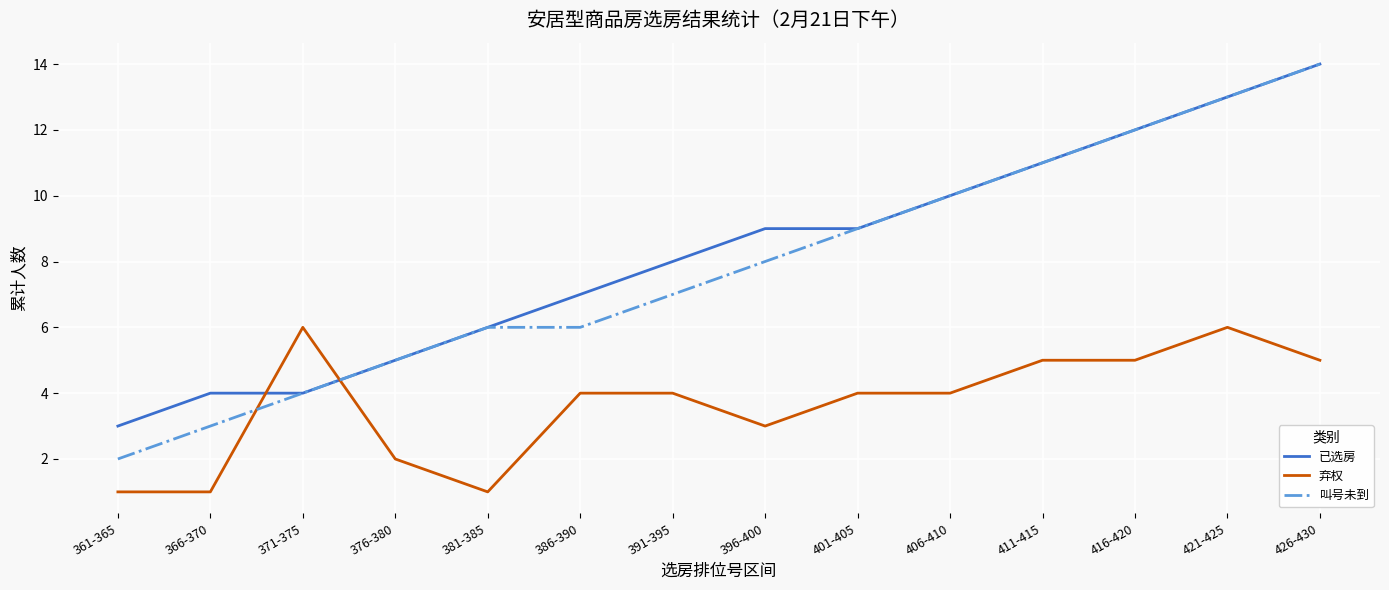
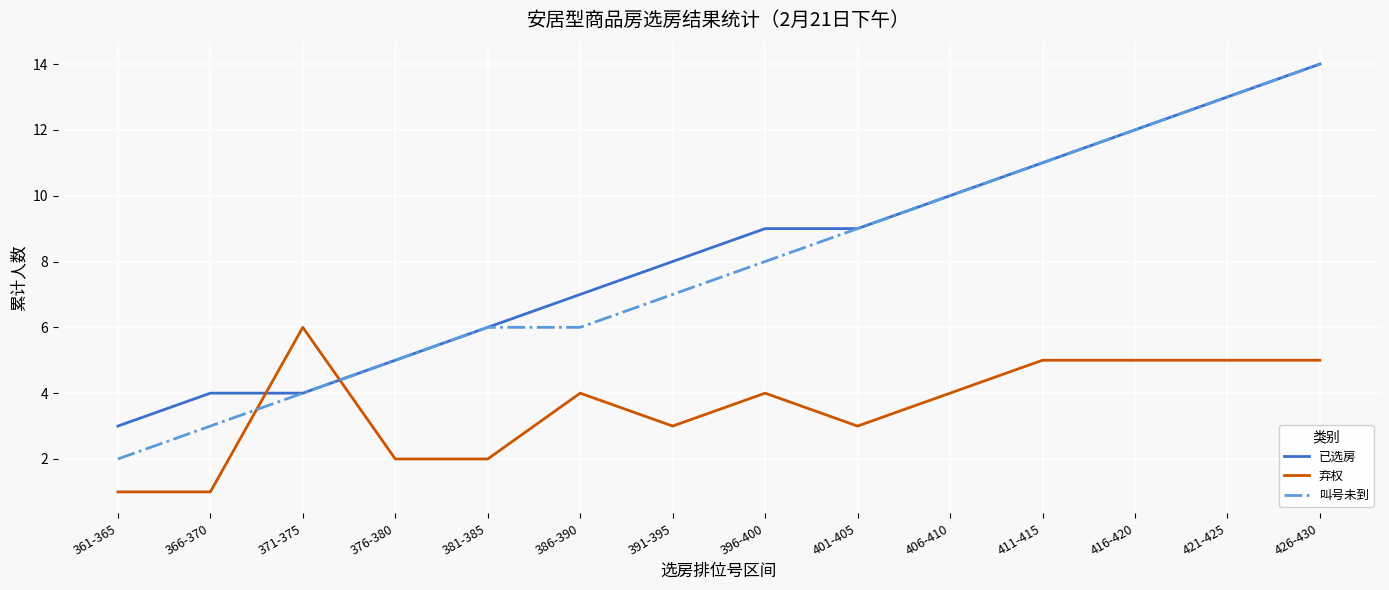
弃权, 381-385: 1 -> 2
弃权, 391-395: 4 -> 3
弃权, 396-400: 3 -> 4
弃权, 401-405: 4 -> 3
弃权, 421-425: 6 -> 5
